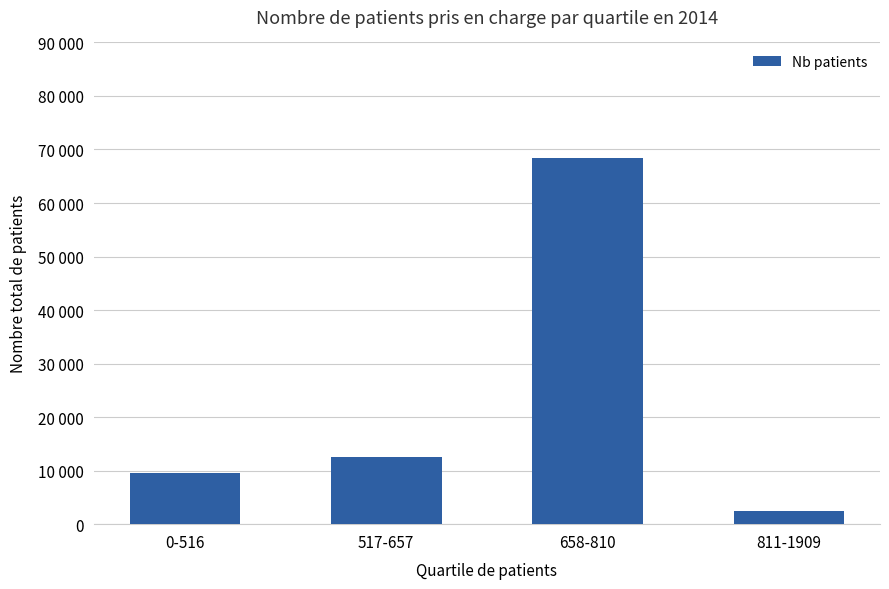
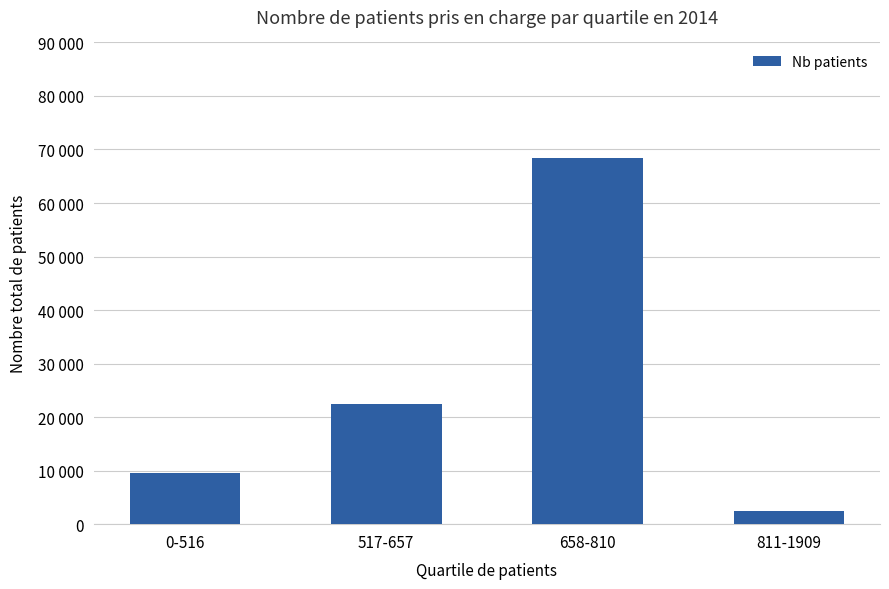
517-657: 13000 -> 22000
